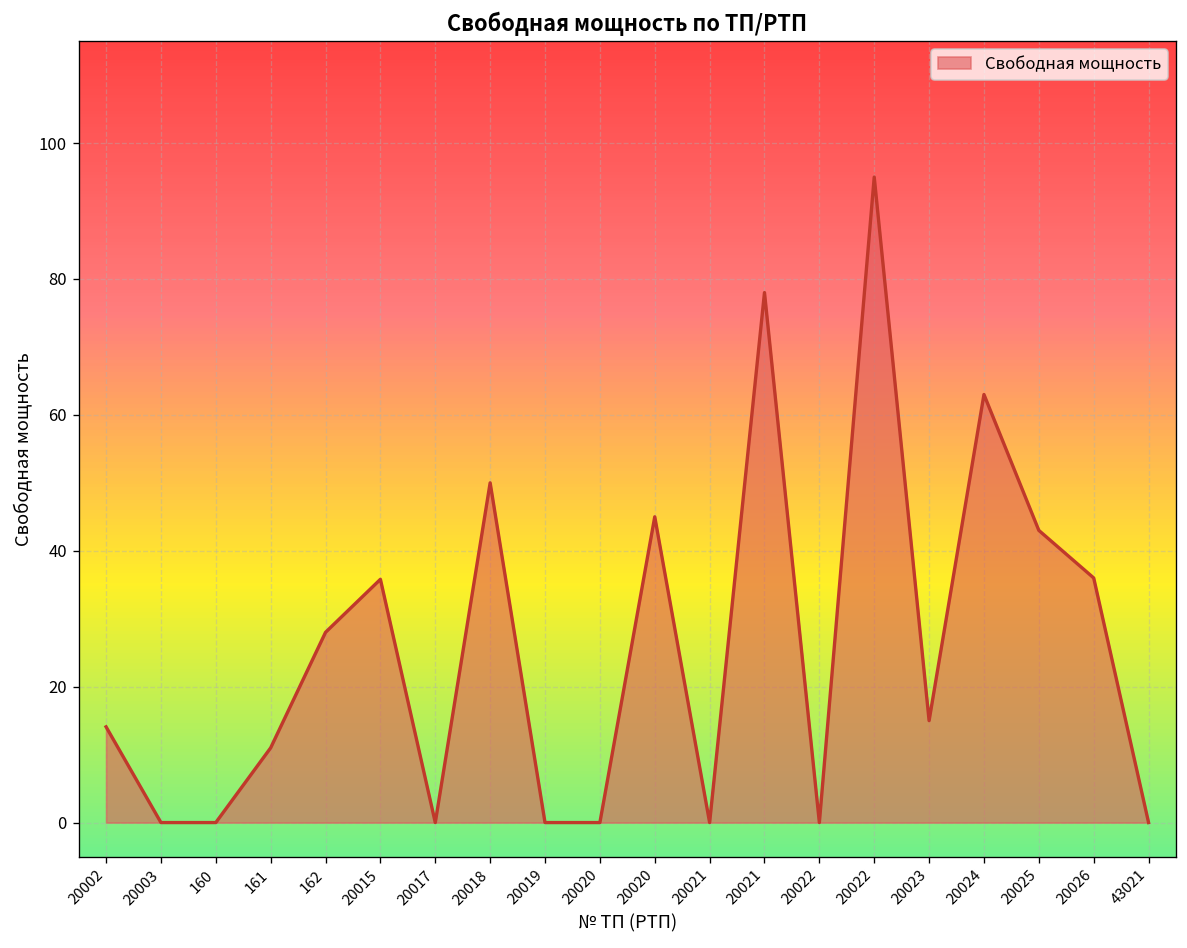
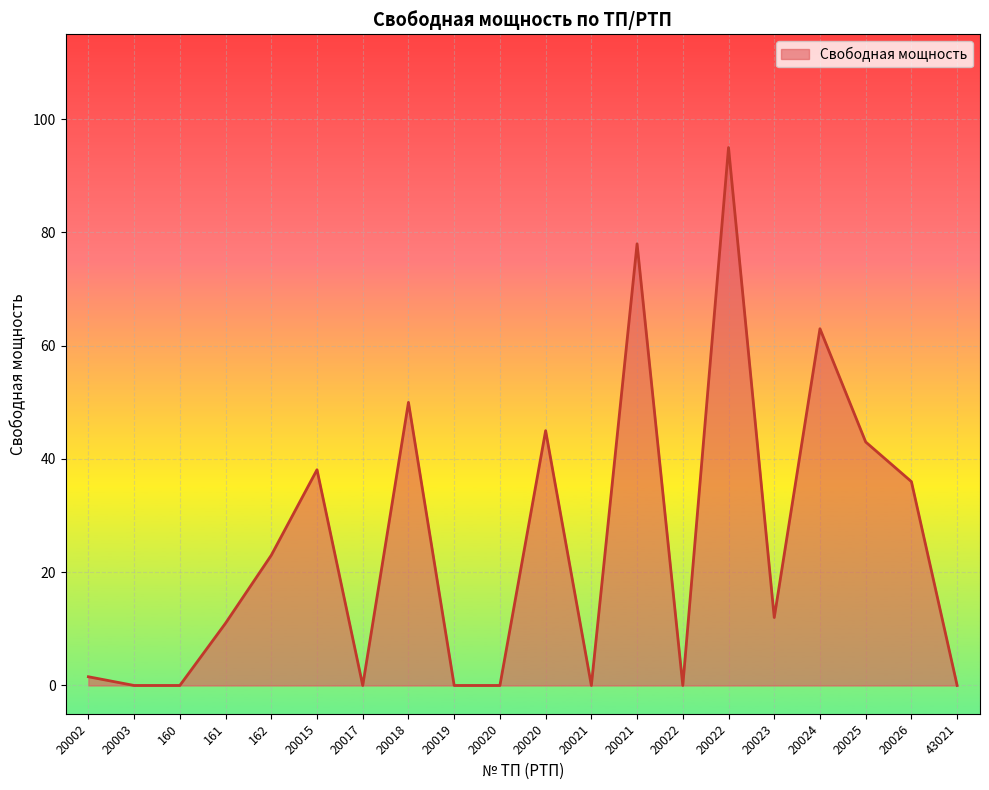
20002: 14 -> 2
162: 28 -> 23
20015: 36 -> 38
20023: 15 -> 12
